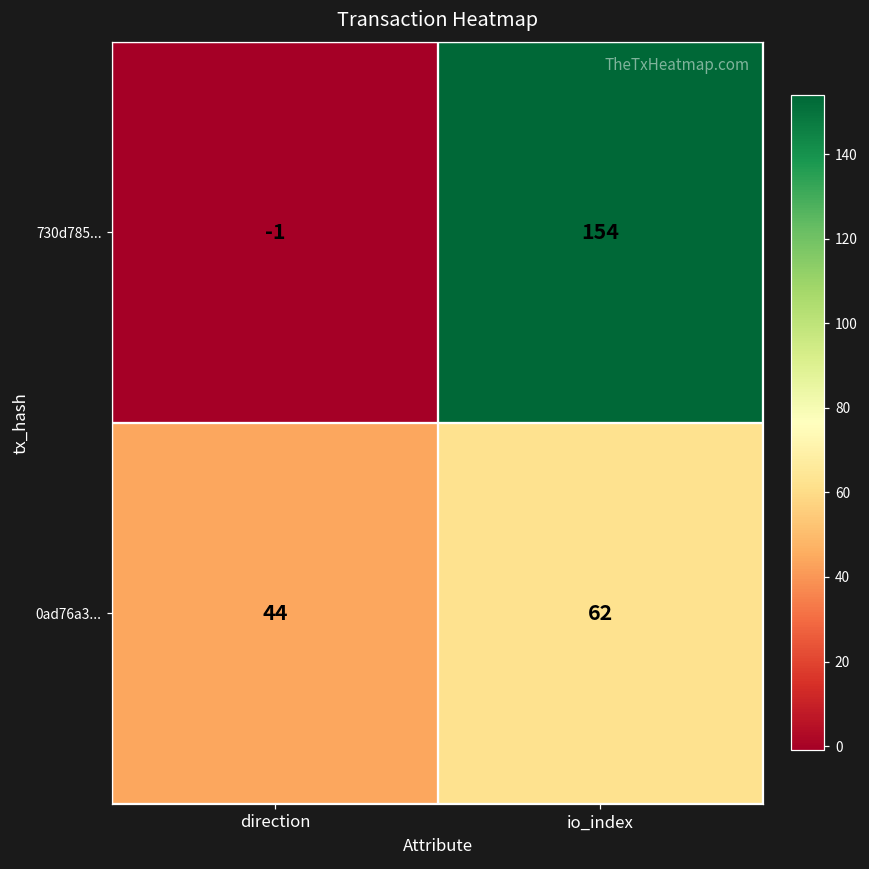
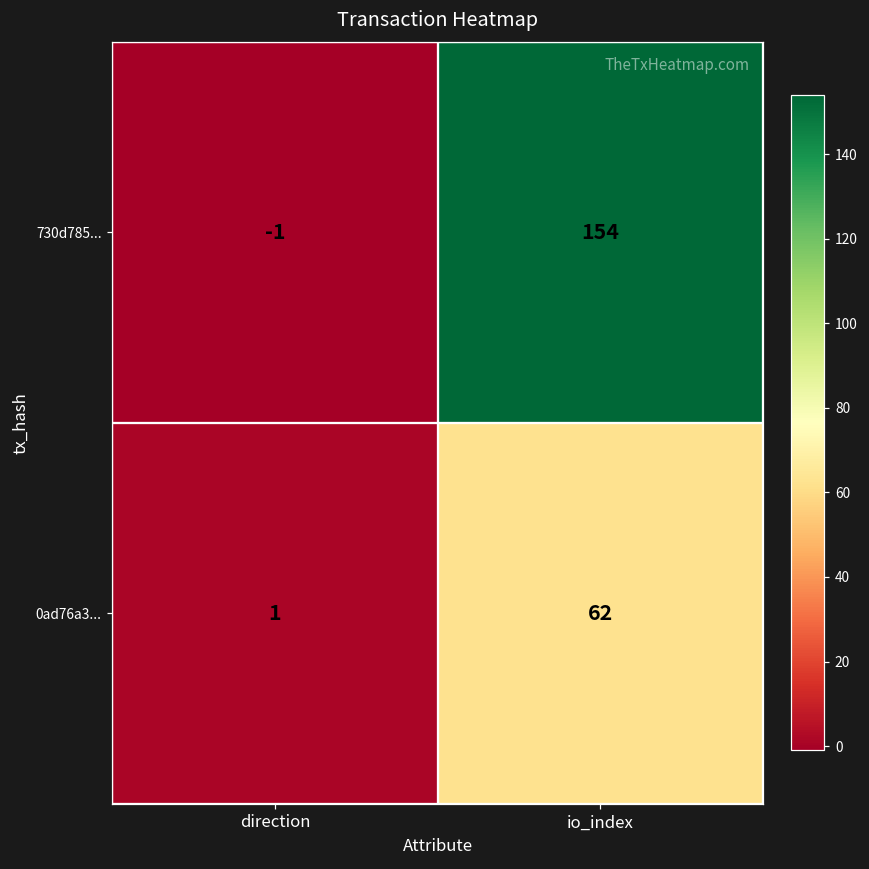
0ad76a3..., direction: 44 -> 1
